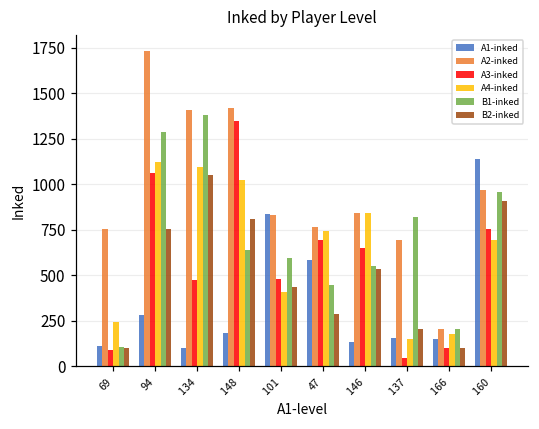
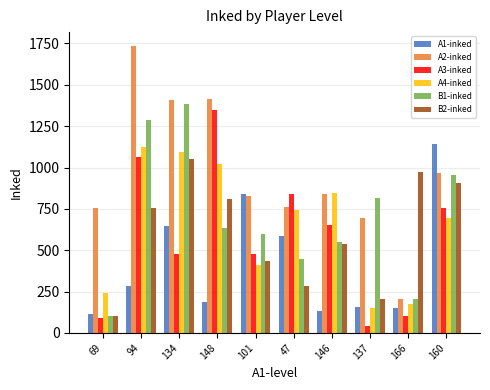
A1-inked, 134: 100 -> 650
A3-inked, 47: 690 -> 840
B2-inked, 166: 100 -> 980
